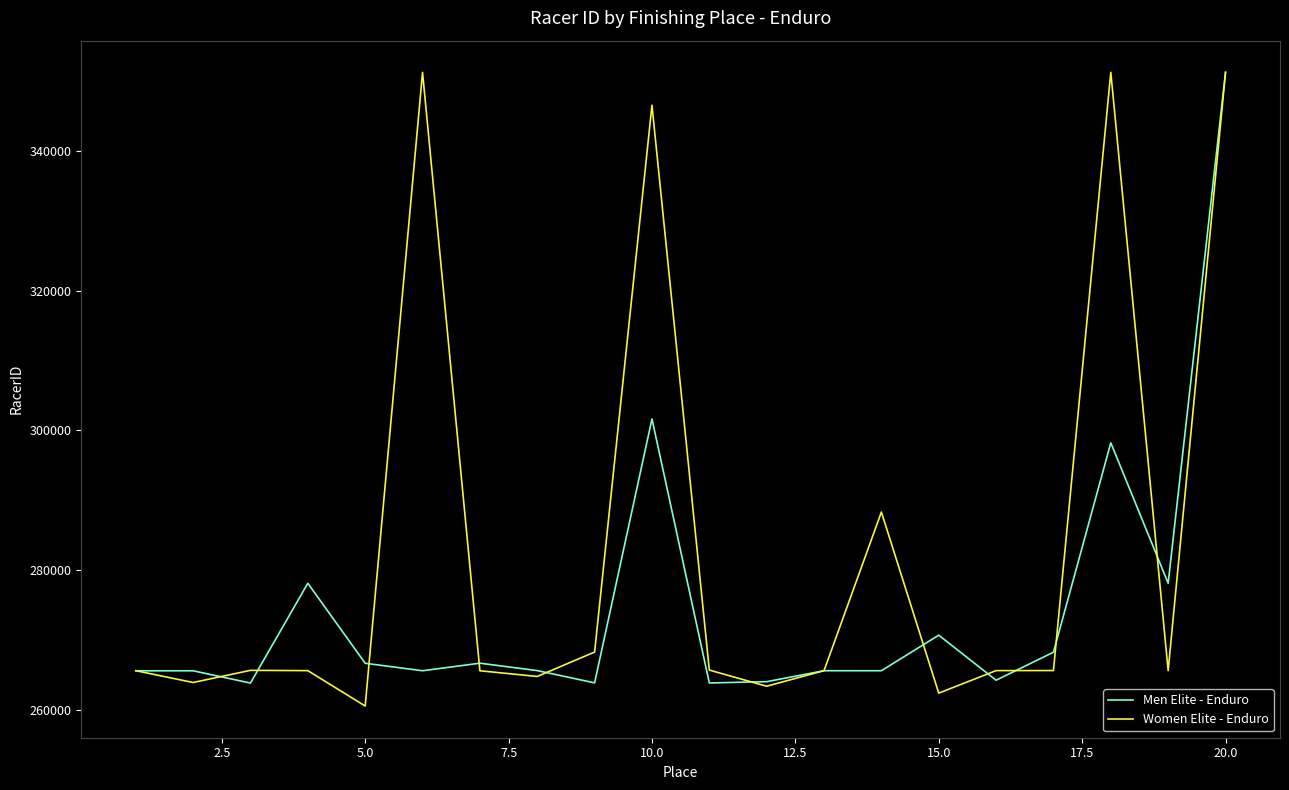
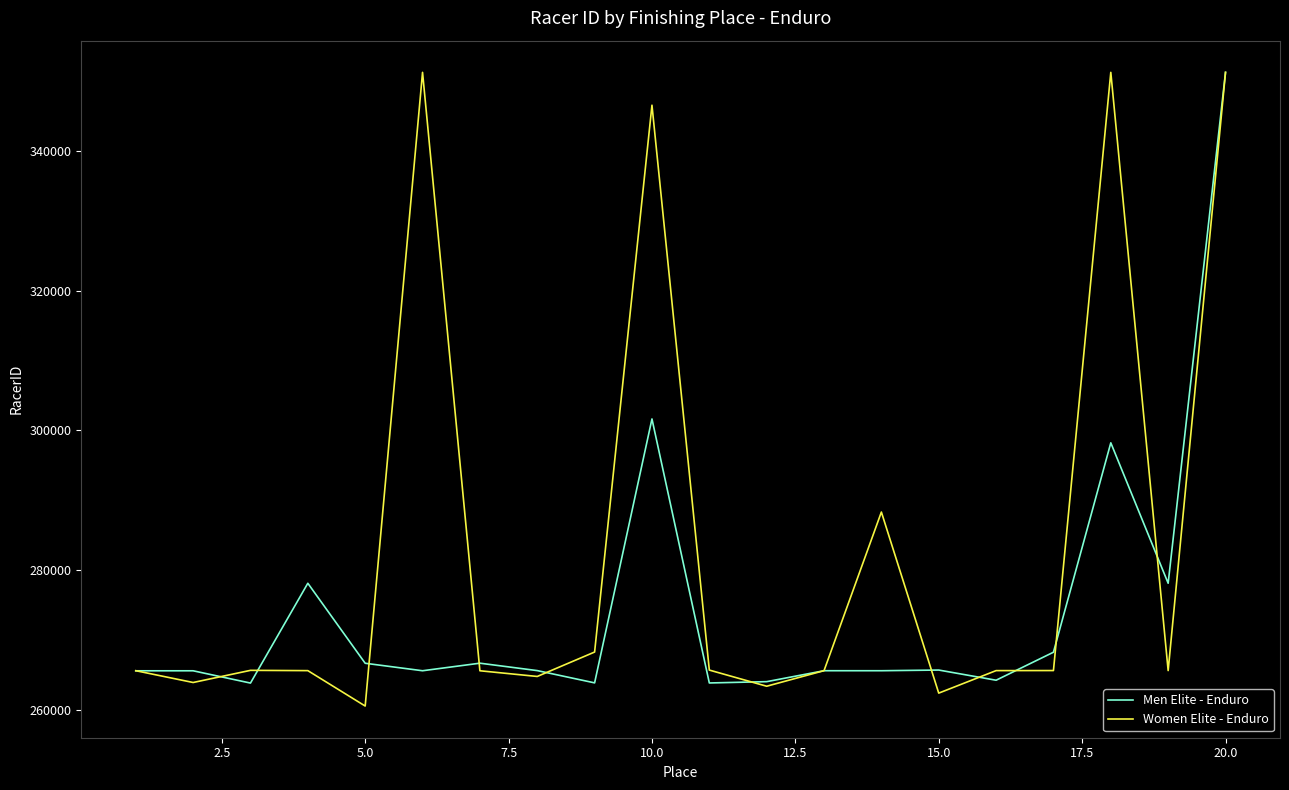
Men Elite - Enduro, 15.0: 271000 -> 266000
